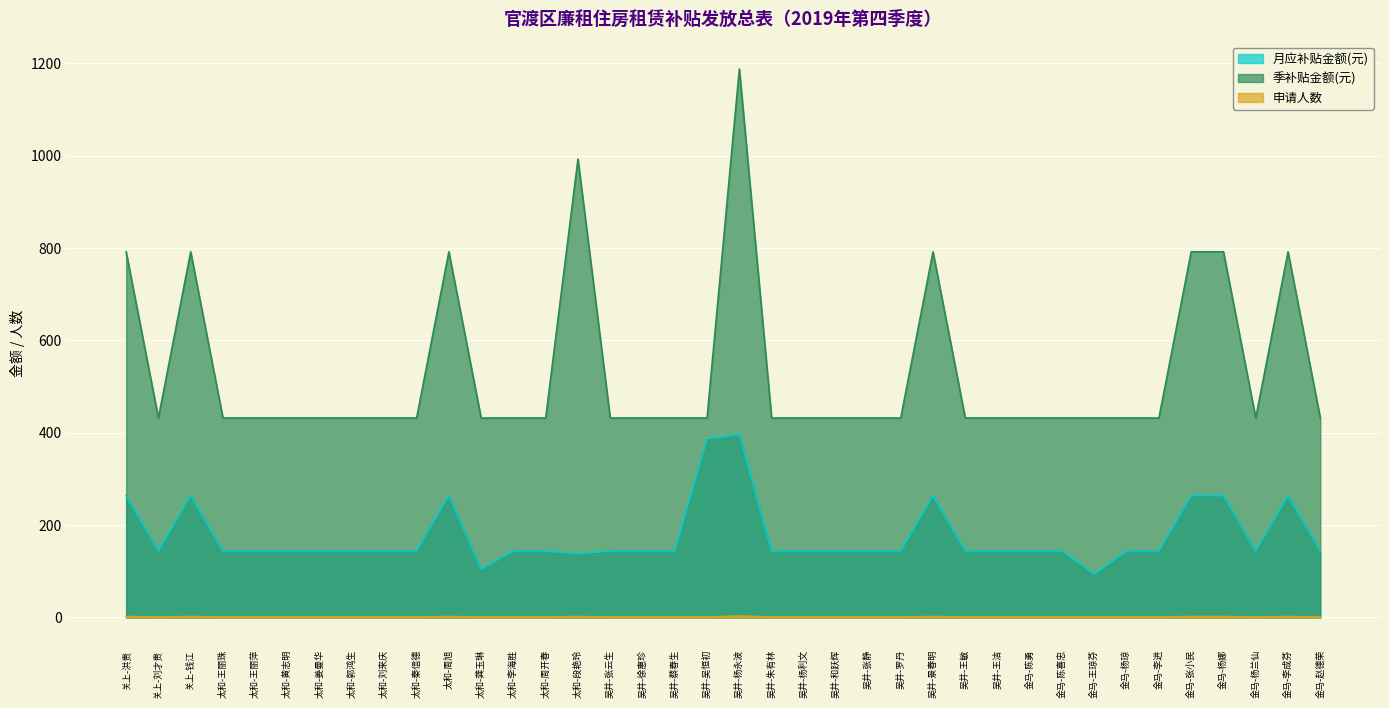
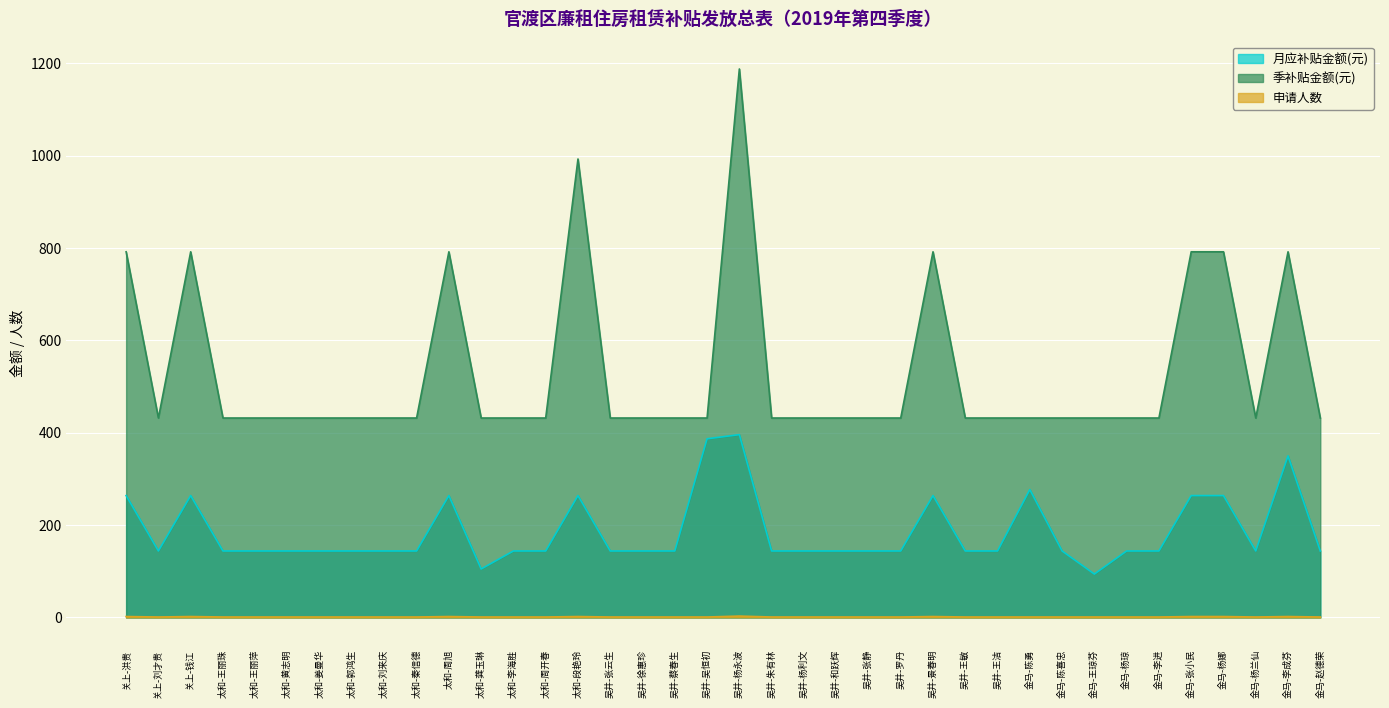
月应补贴金额(元), 太和-段艳玲: 140 -> 260
月应补贴金额(元), 金马-陈勇: 140 -> 280
月应补贴金额(元), 金马-李成芬: 260 -> 350
